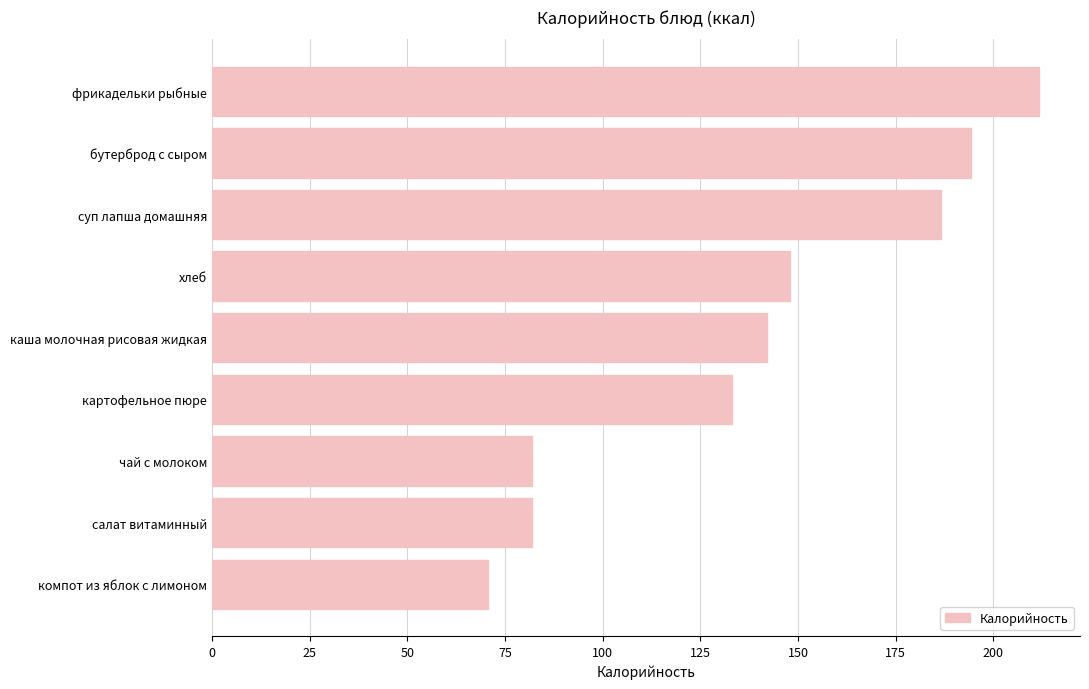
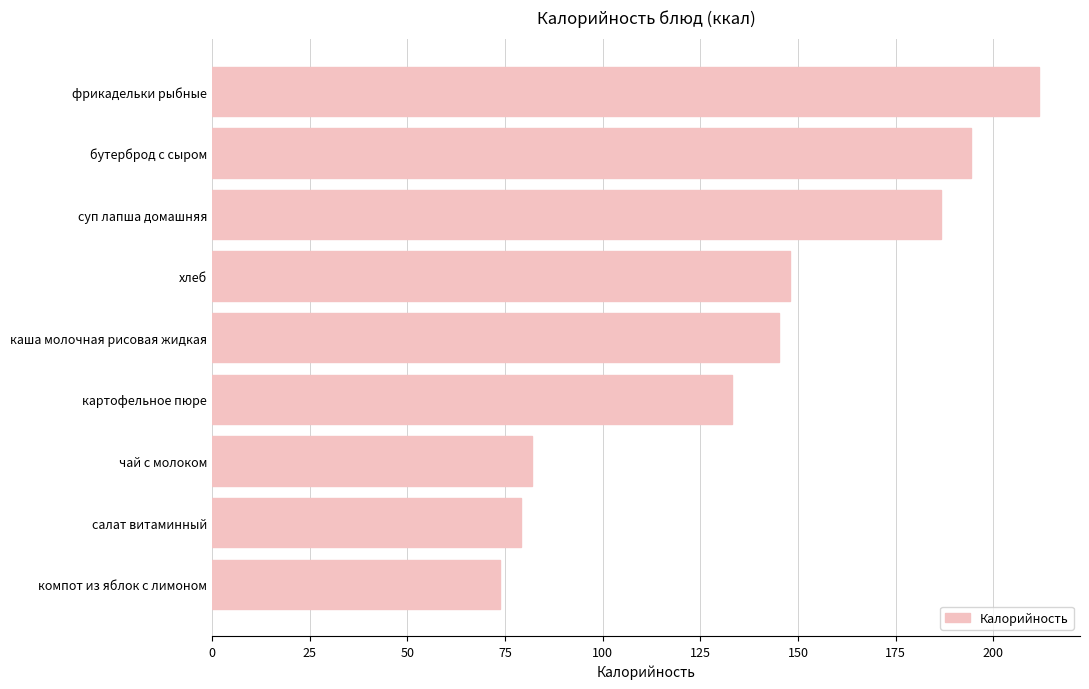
каша молочная рисовая жидкая: 142 -> 145
салат витаминный: 82 -> 79
компот из яблок с лимоном: 71 -> 74
